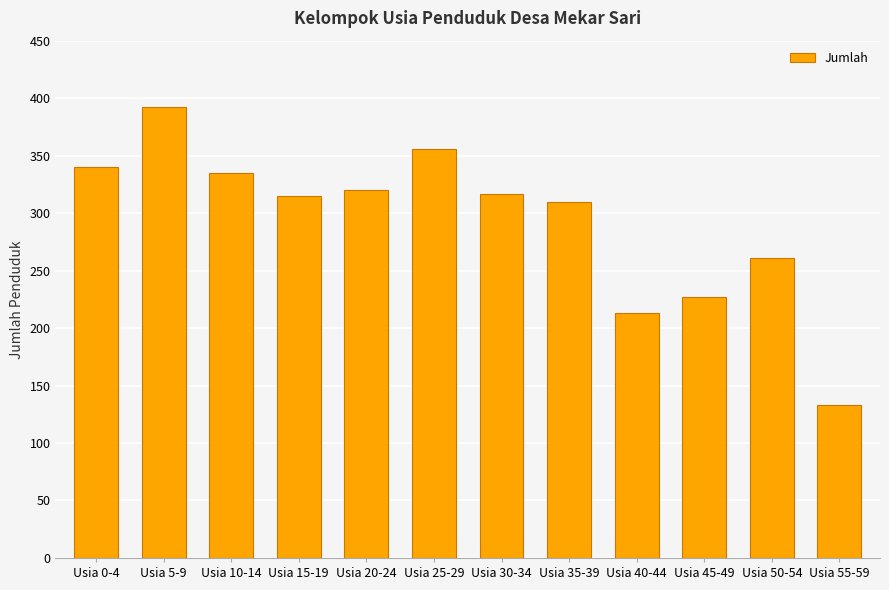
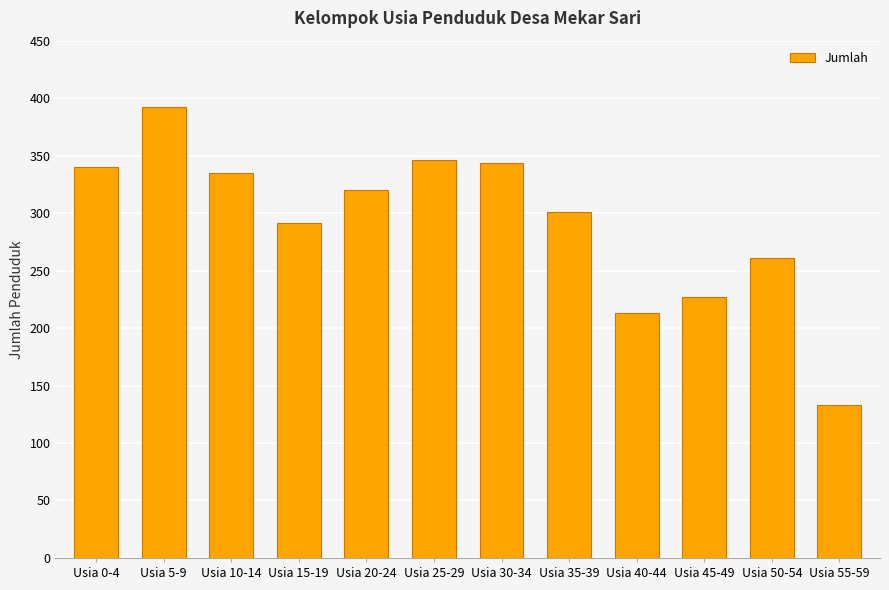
Usia 15-19: 315 -> 291
Usia 25-29: 356 -> 346
Usia 30-34: 317 -> 344
Usia 35-39: 310 -> 301
